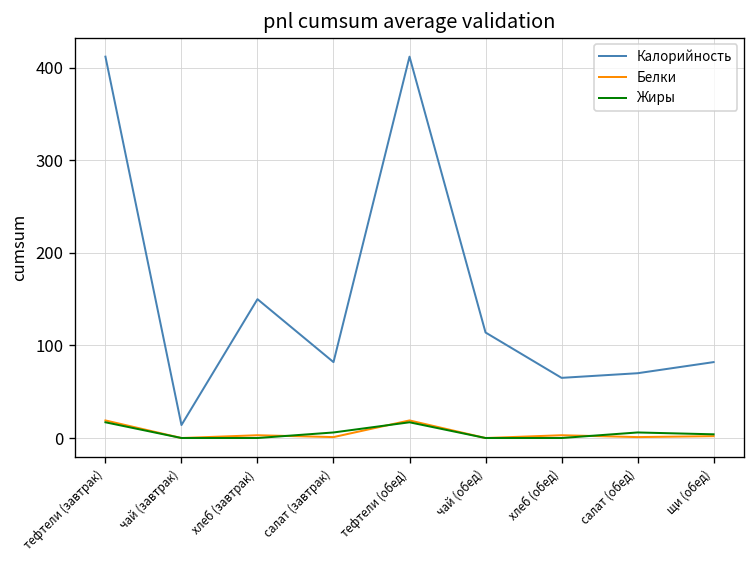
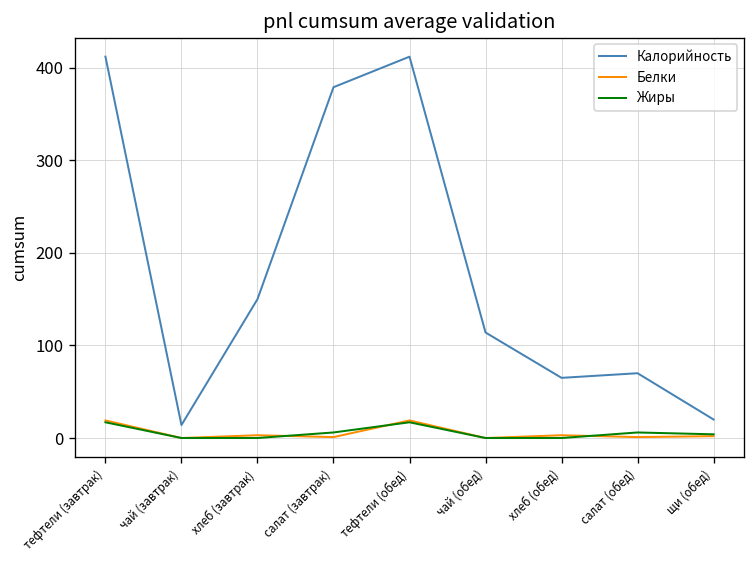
Калорийность, салат (завтрак): 80 -> 380
Калорийность, щи (обед): 80 -> 20
